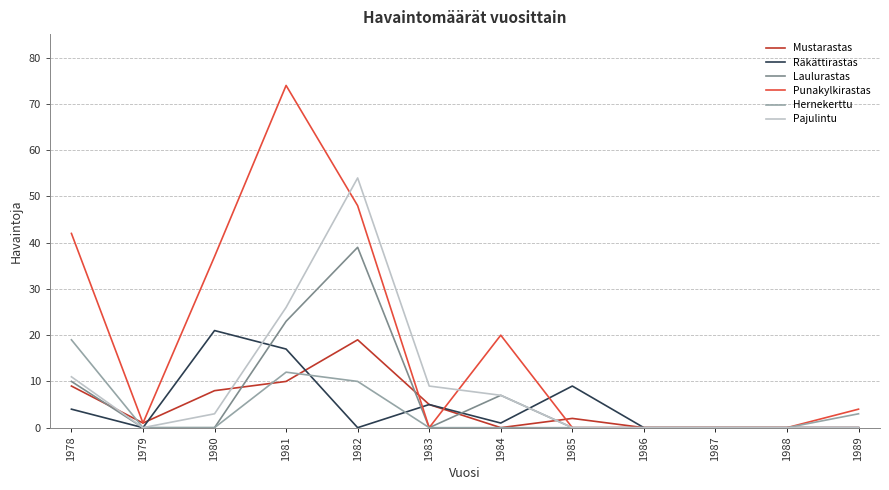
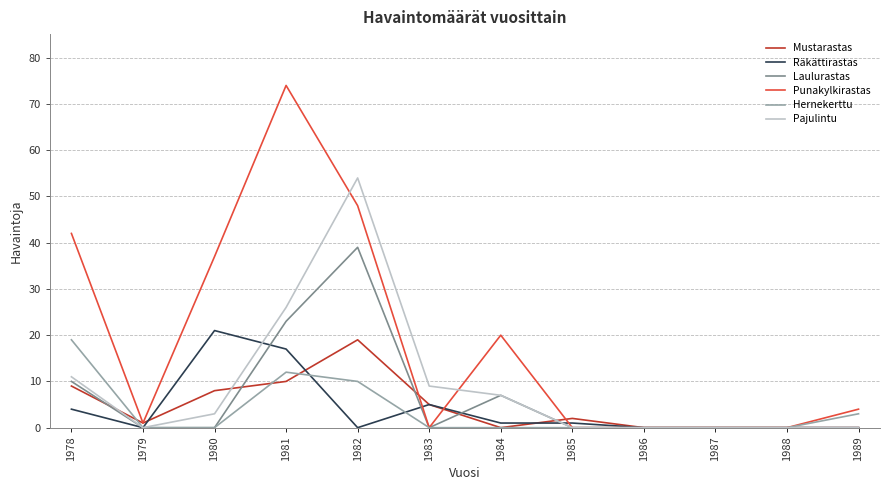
Räkättirastas, 1985: 9 -> 1
